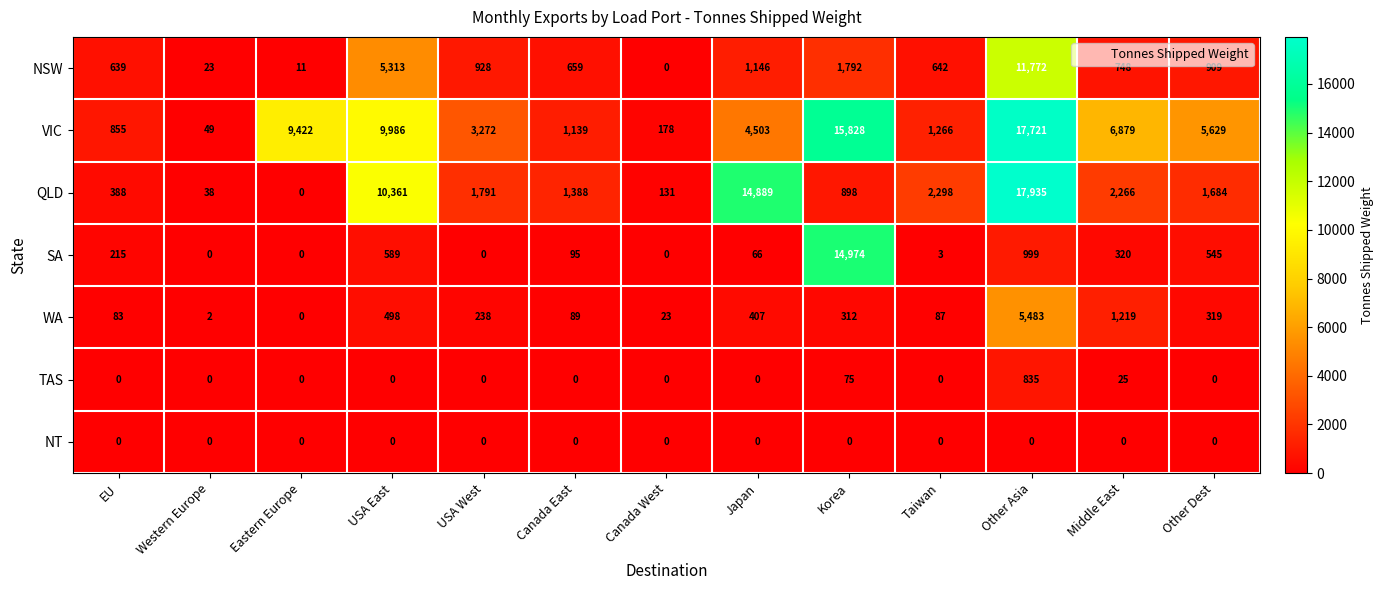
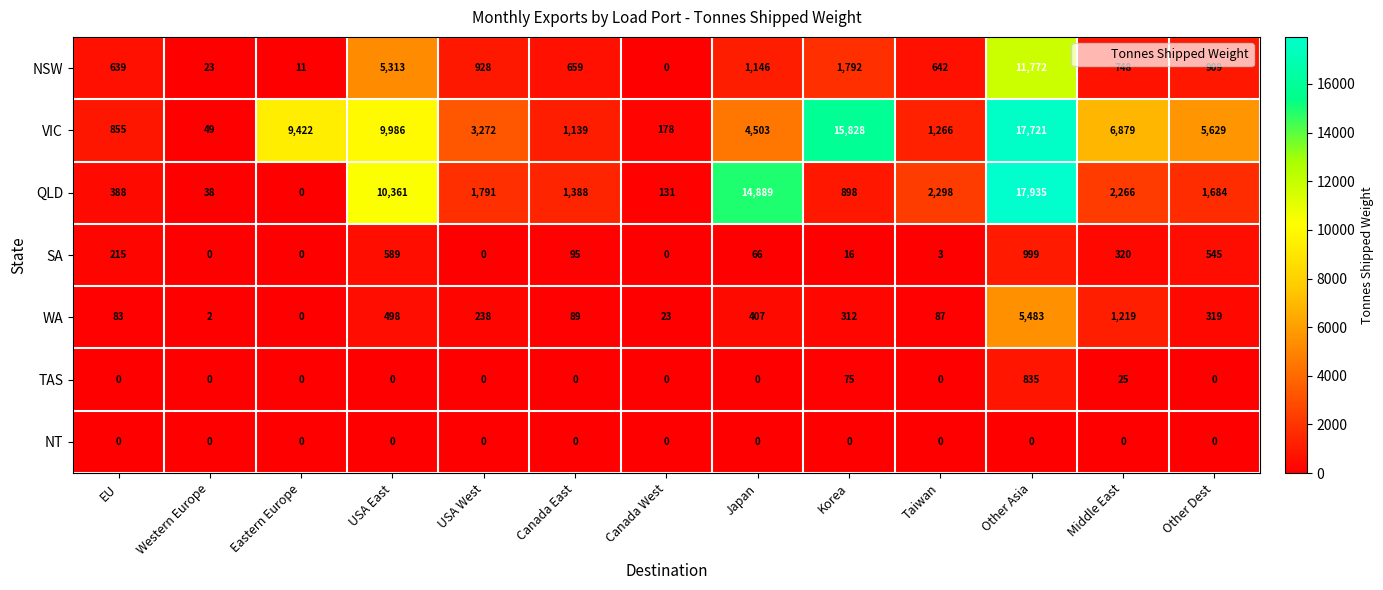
SA, Korea: 14,974 -> 16
